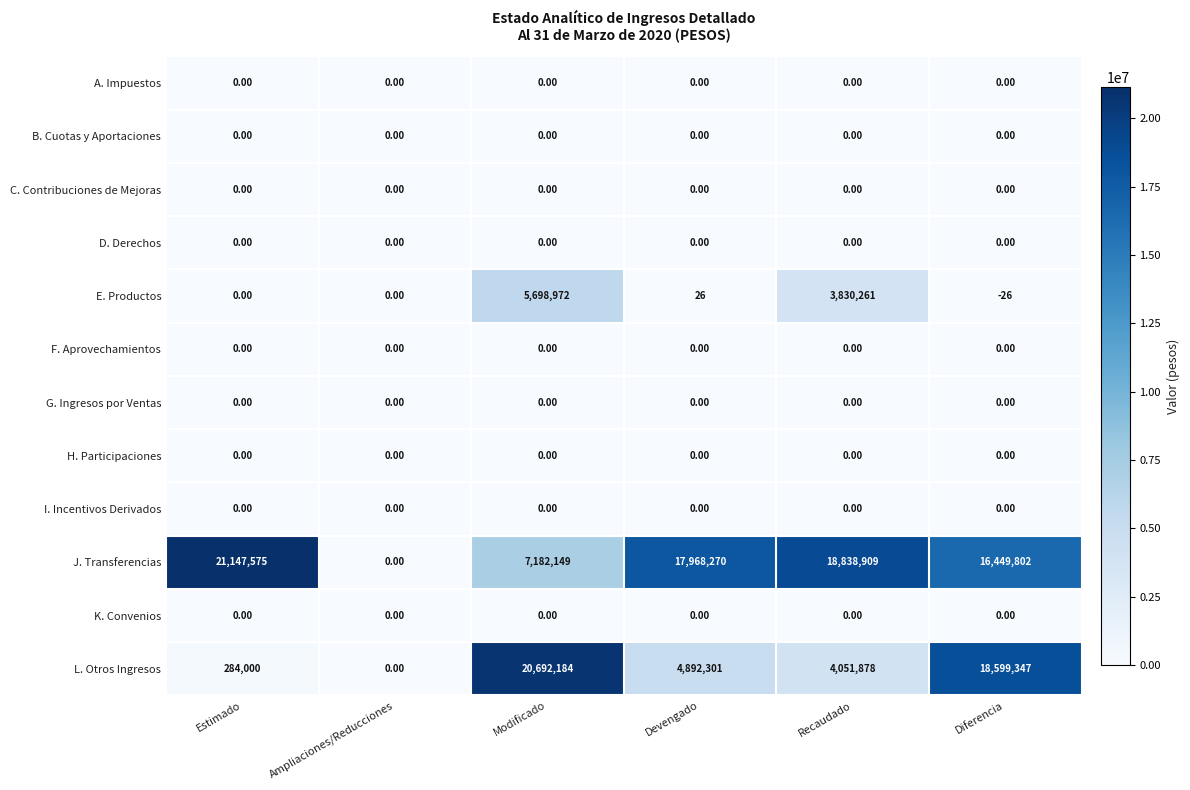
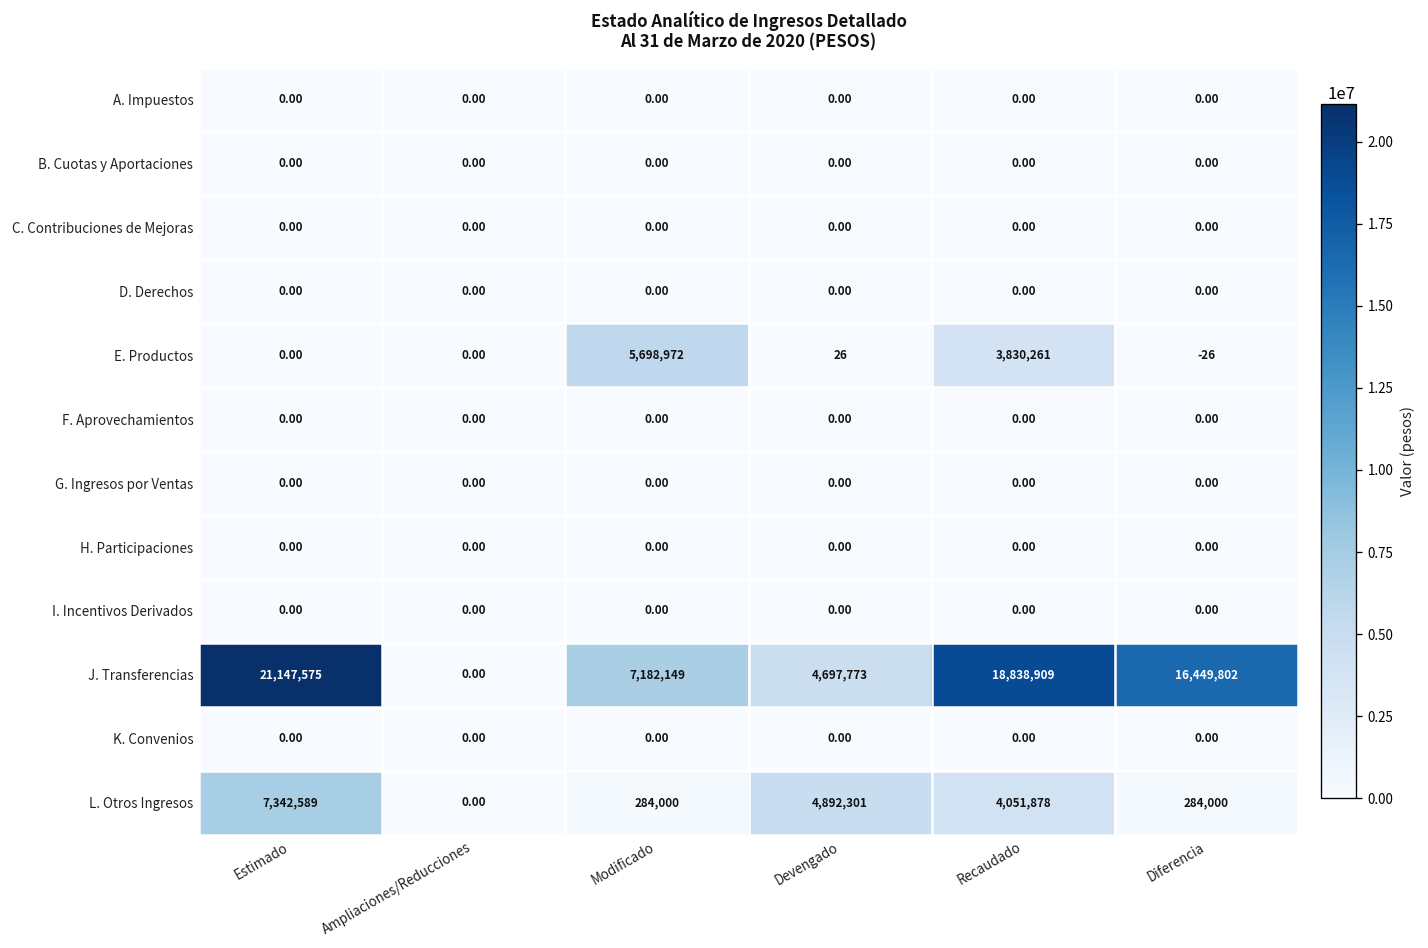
J. Transferencias, Devengado: 17,968,270 -> 4,697,773
L. Otros Ingresos, Estimado: 284,000 -> 7,342,589
L. Otros Ingresos, Modificado: 20,692,184 -> 284,000
L. Otros Ingresos, Diferencia: 18,599,347 -> 284,000
